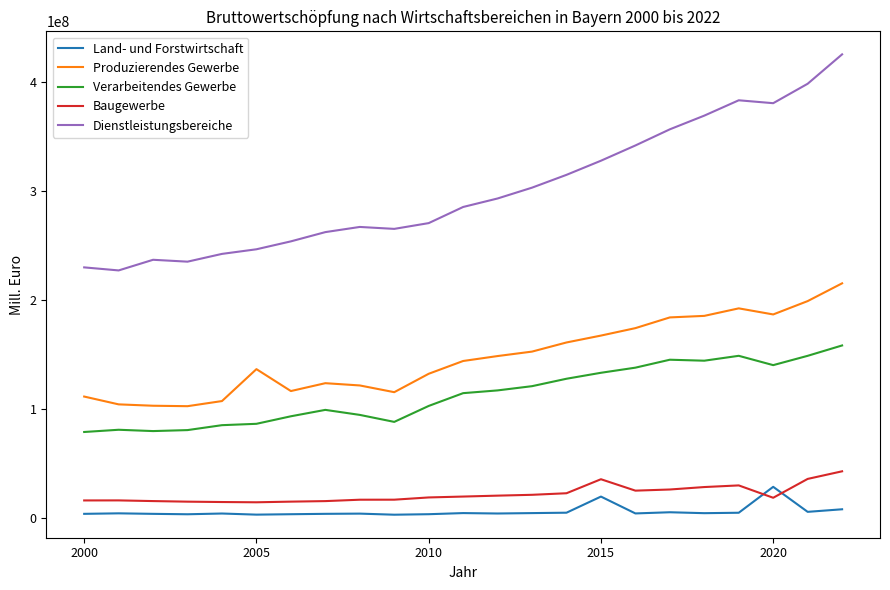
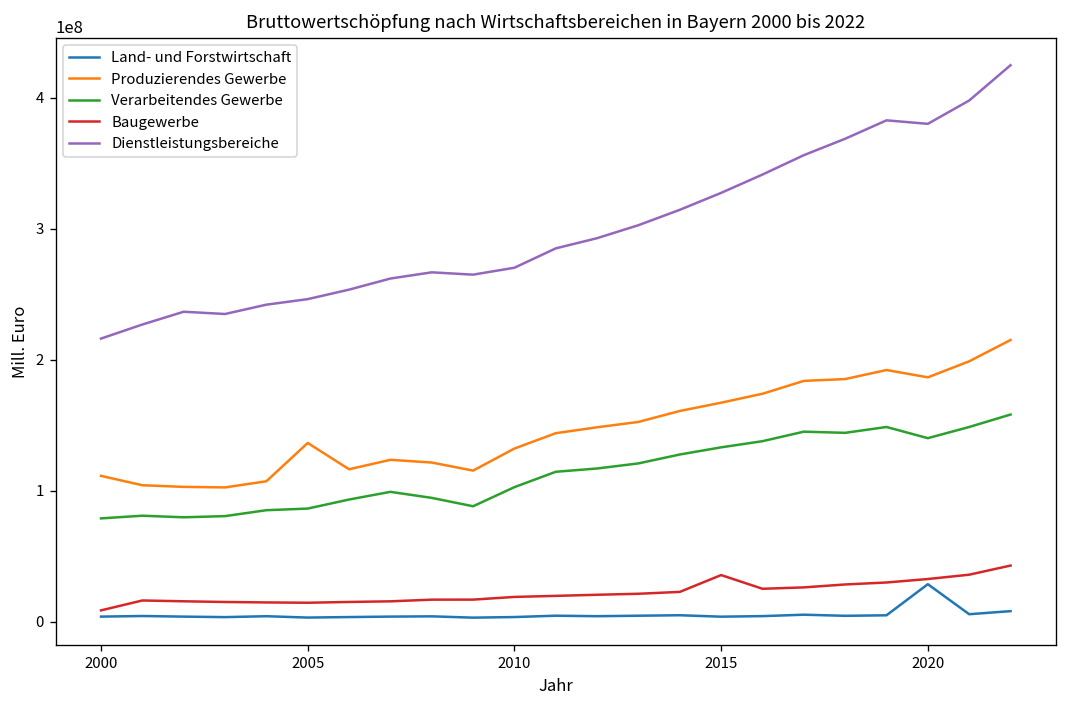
Baugewerbe, 2000: 16000000 -> 9000000
Dienstleistungsbereiche, 2000: 230000000 -> 216000000
Land- und Forstwirtschaft, 2015: 20000000 -> 4000000
Baugewerbe, 2020: 19000000 -> 33000000
